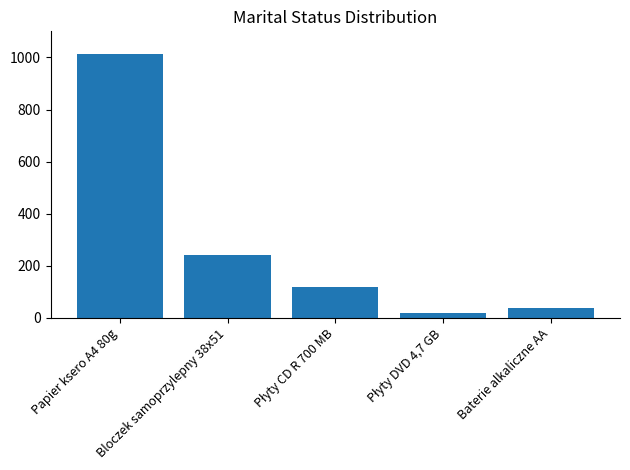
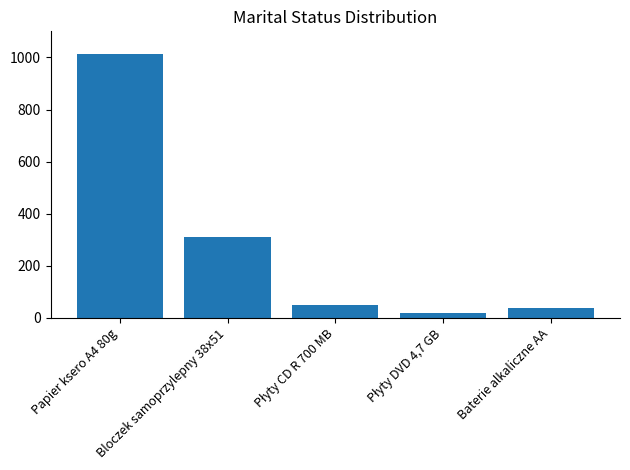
Bloczek samoprzylepny 38x51: 240 -> 310
Płyty CD R 700 MB: 120 -> 50
